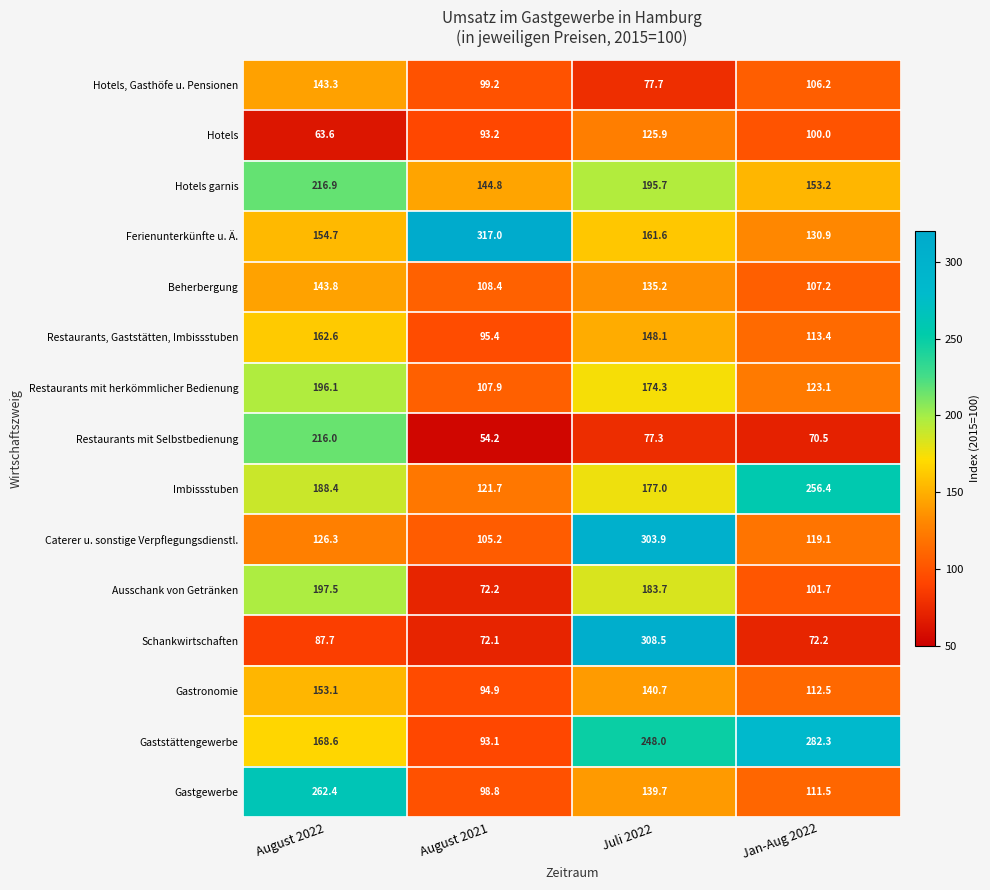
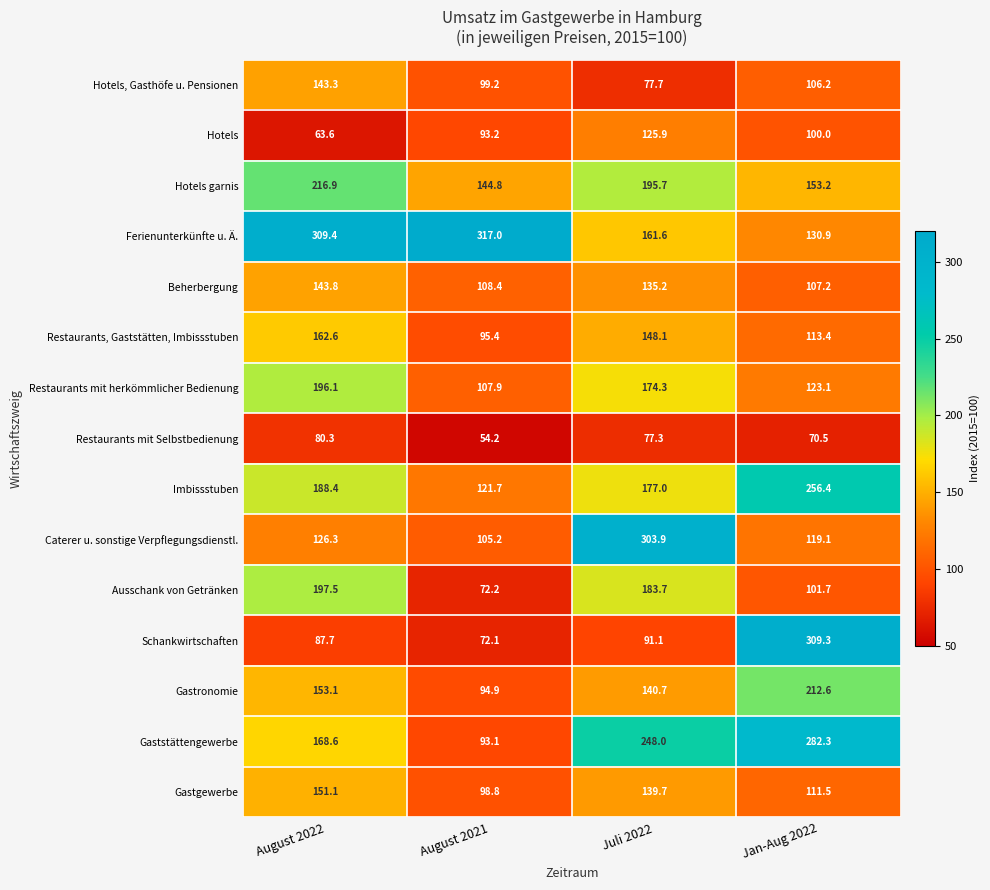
Ferienunterkünfte u. Ä., August 2022: 154.7 -> 309.4
Restaurants mit Selbstbedienung, August 2022: 216.0 -> 80.3
Schankwirtschaften, Juli 2022: 308.5 -> 91.1
Schankwirtschaften, Jan-Aug 2022: 72.2 -> 309.3
Gastronomie, Jan-Aug 2022: 112.5 -> 212.6
Gastgewerbe, August 2022: 262.4 -> 151.1
